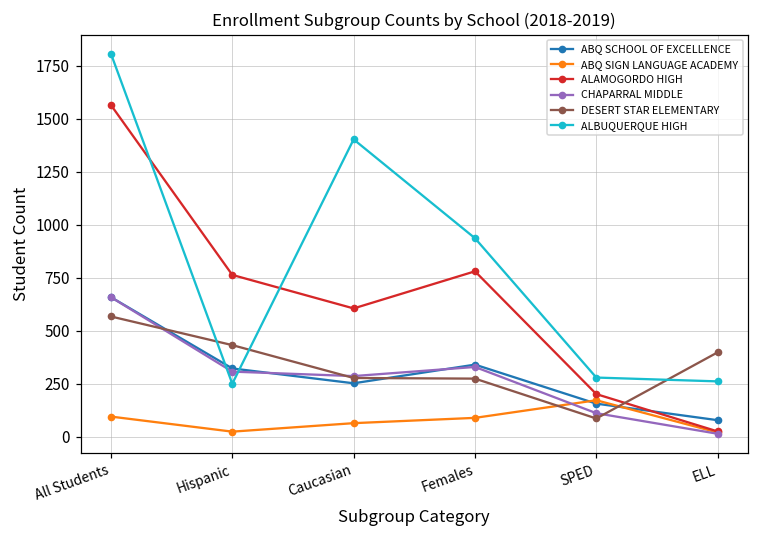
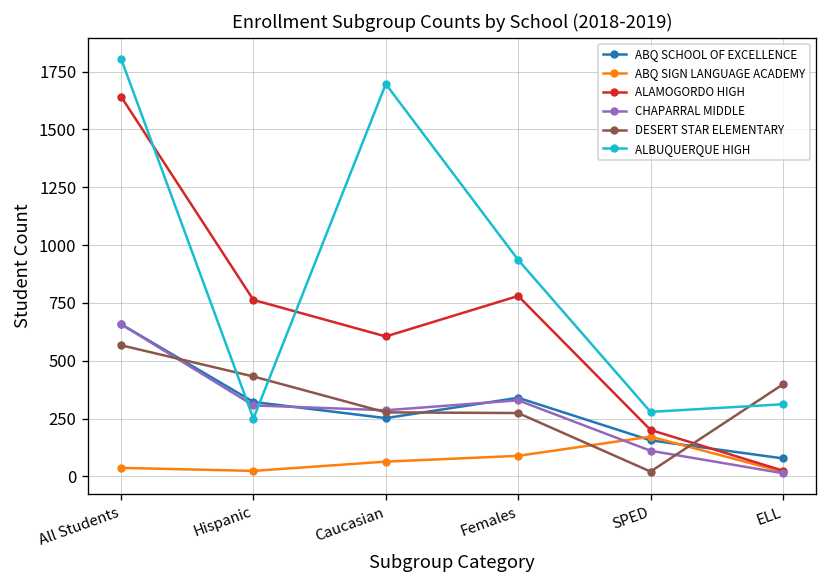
ABQ SIGN LANGUAGE ACADEMY, All Students: 100 -> 40
ALAMOGORDO HIGH, All Students: 1560 -> 1640
ALBUQUERQUE HIGH, Caucasian: 1400 -> 1700
DESERT STAR ELEMENTARY, SPED: 90 -> 20
ALBUQUERQUE HIGH, ELL: 260 -> 310
